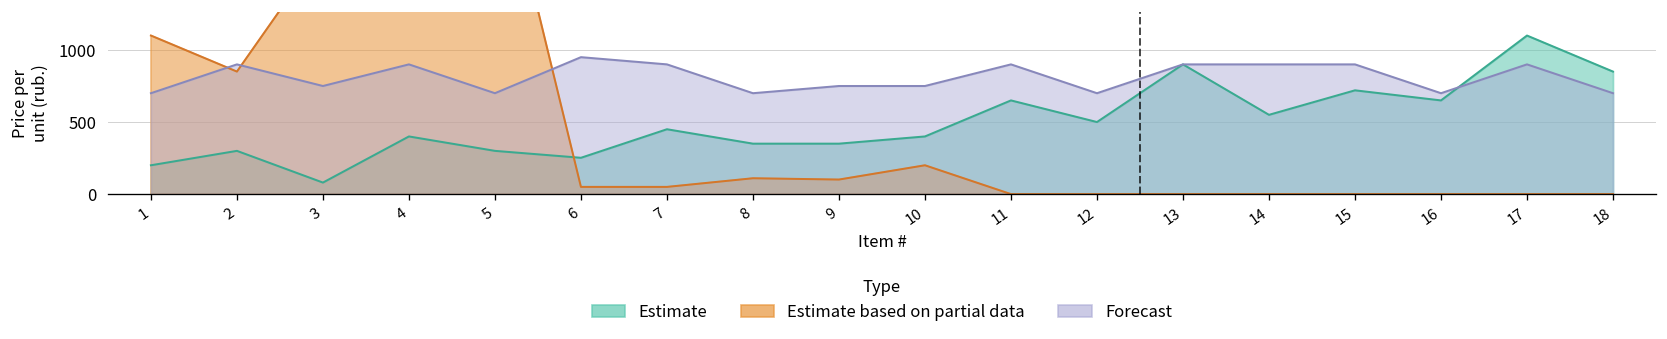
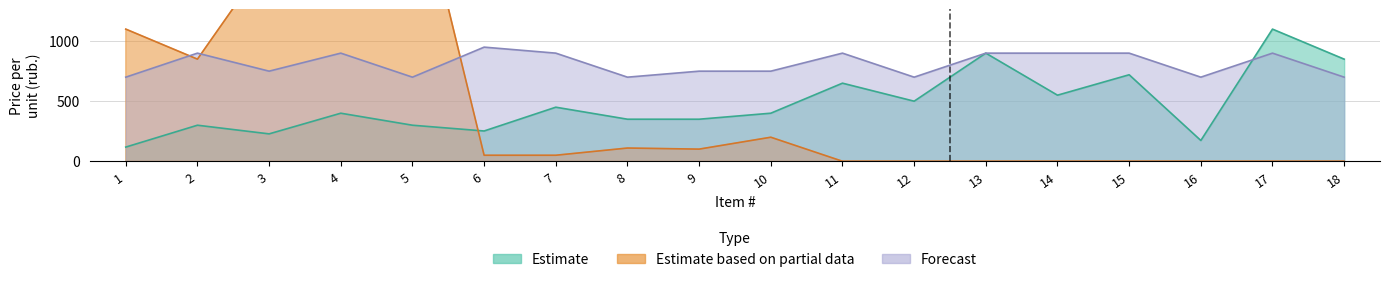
Estimate, 1: 200 -> 120
Estimate, 3: 80 -> 230
Estimate, 16: 650 -> 170
